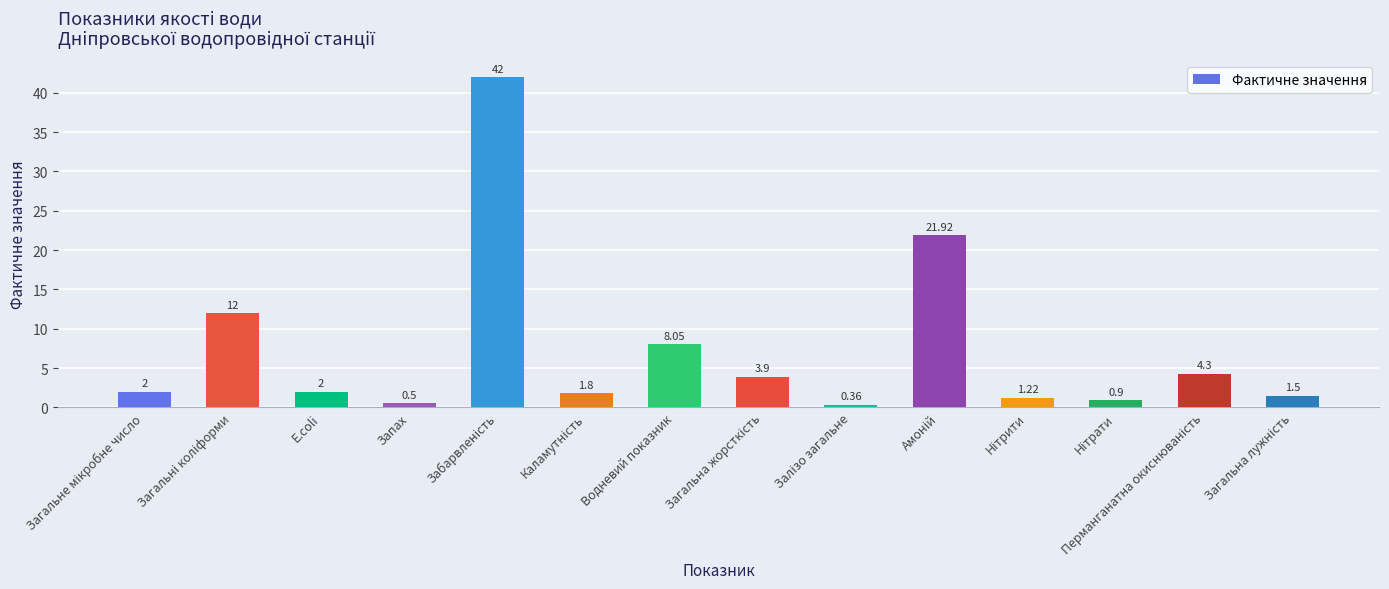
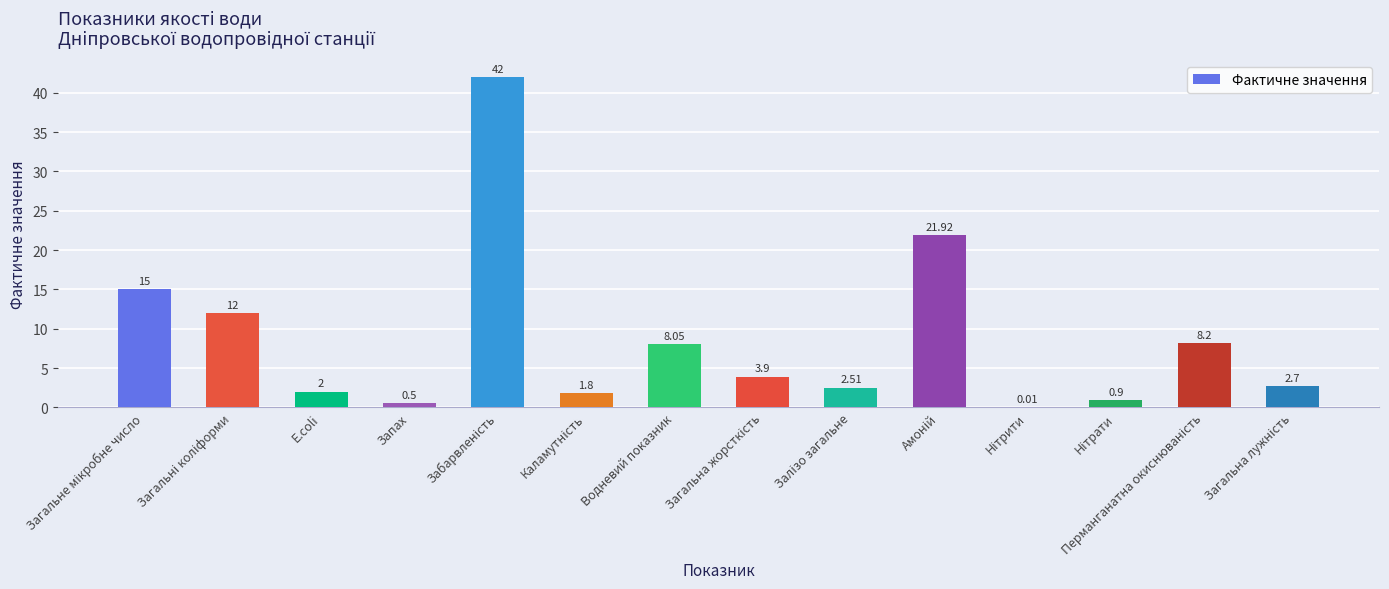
Загальне мікробне число: 2 -> 15
Залізо загальне: 0.36 -> 2.51
Нітрити: 1.22 -> 0.01
Перманганатна окиснюваність: 4.3 -> 8.2
Загальна лужність: 1.5 -> 2.7
